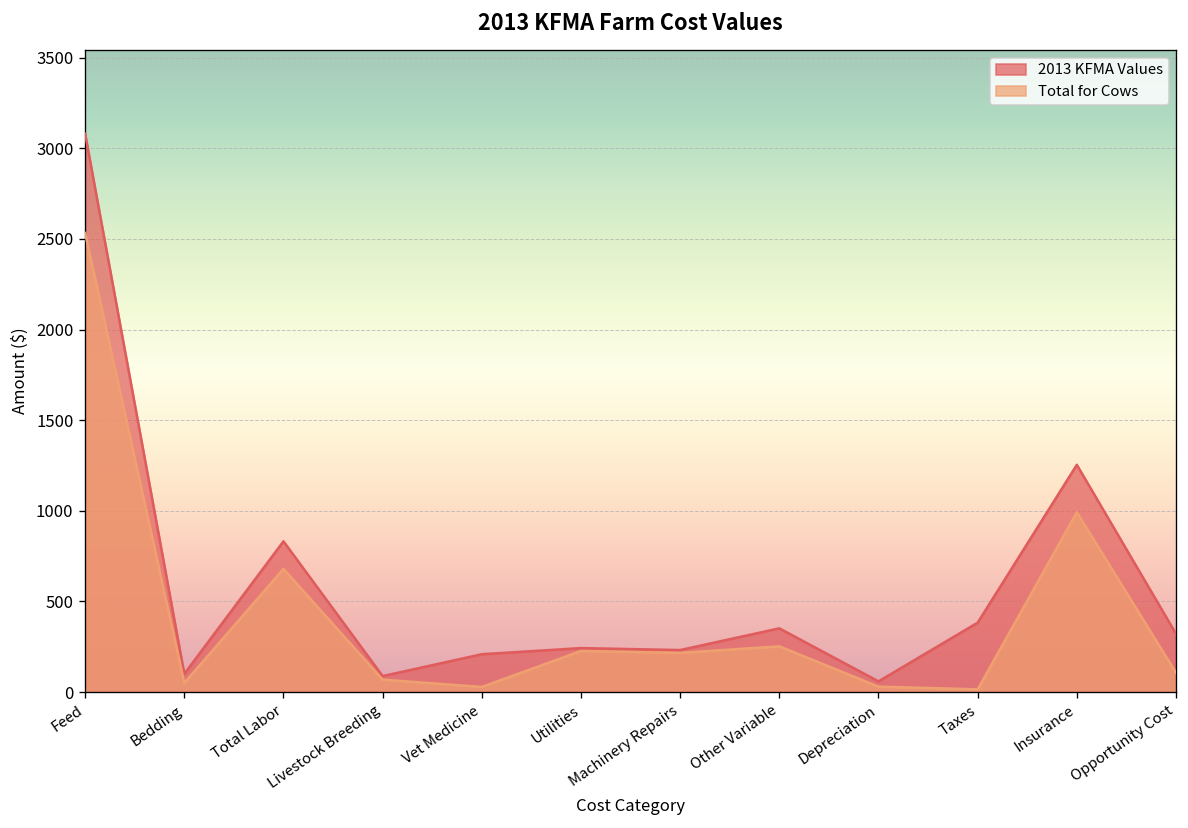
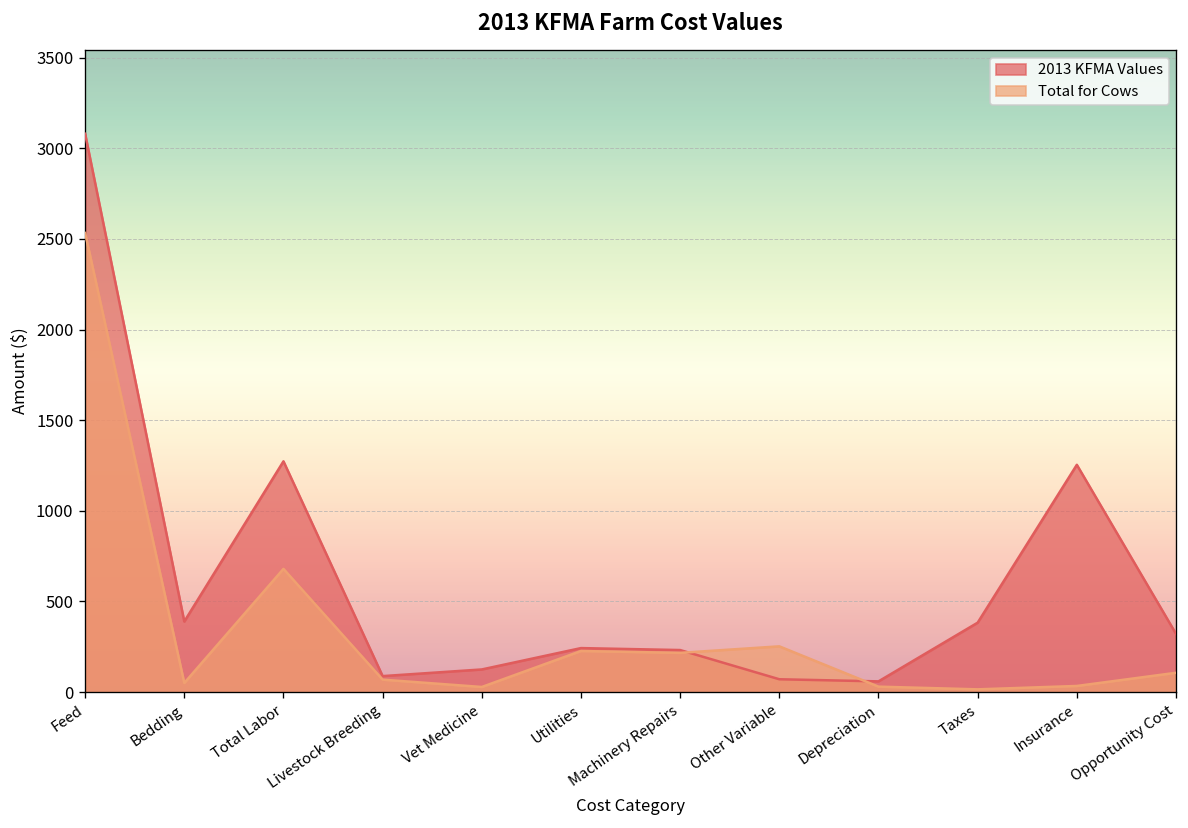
2013 KFMA Values, Bedding: 100 -> 390
2013 KFMA Values, Total Labor: 830 -> 1270
2013 KFMA Values, Vet Medicine: 210 -> 120
2013 KFMA Values, Other Variable: 350 -> 70
Total for Cows, Insurance: 990 -> 30
